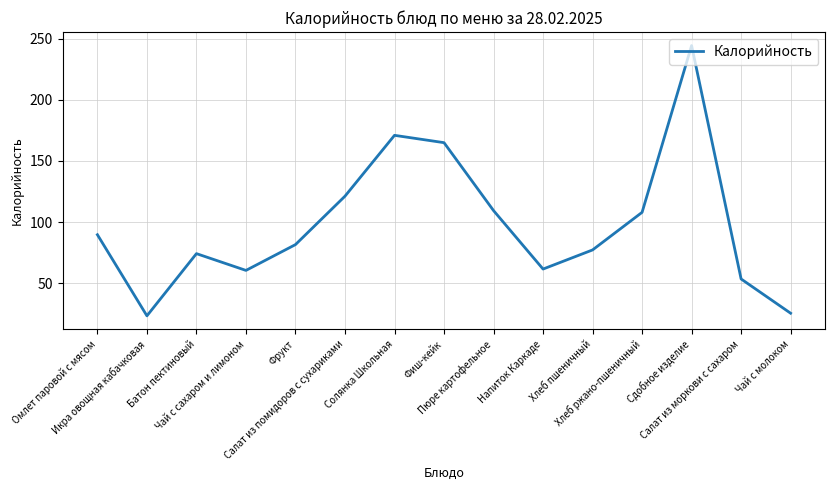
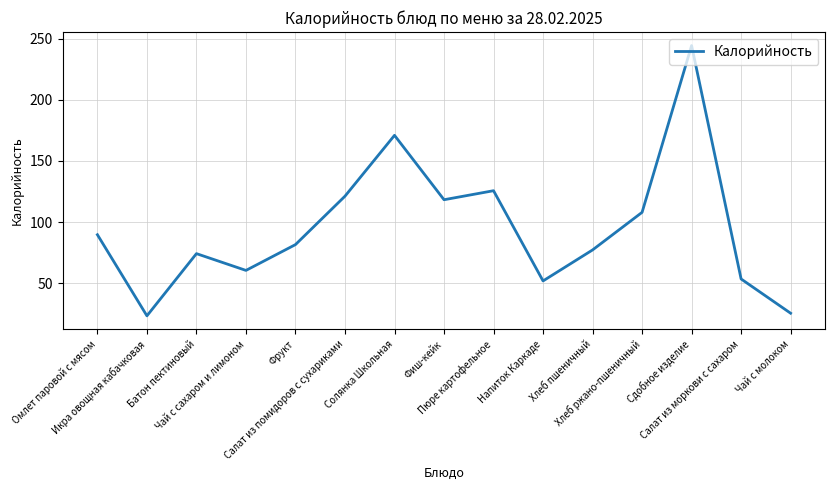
Фиш-кейк: 165 -> 118
Пюре картофельное: 109 -> 126
Напиток Каркаде: 62 -> 52
